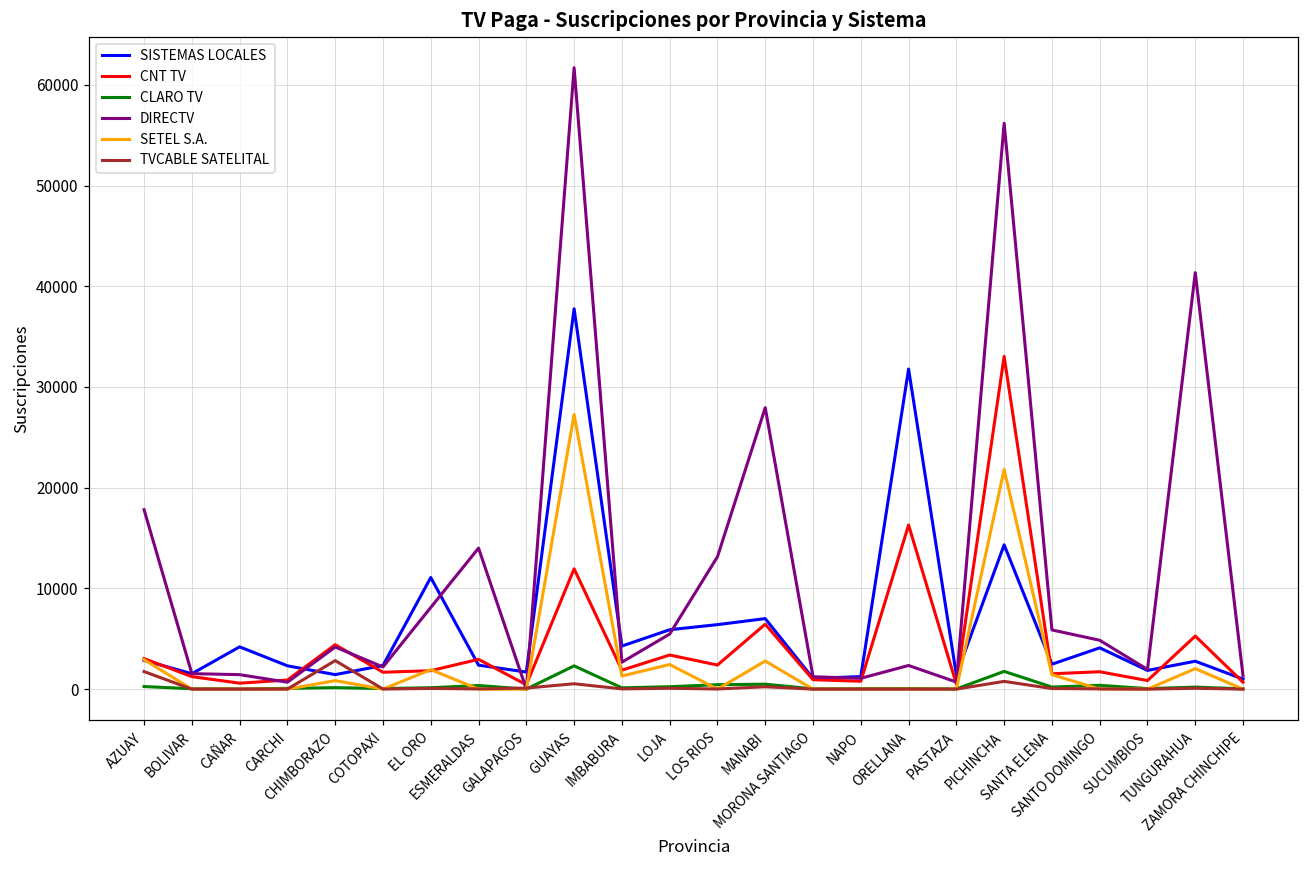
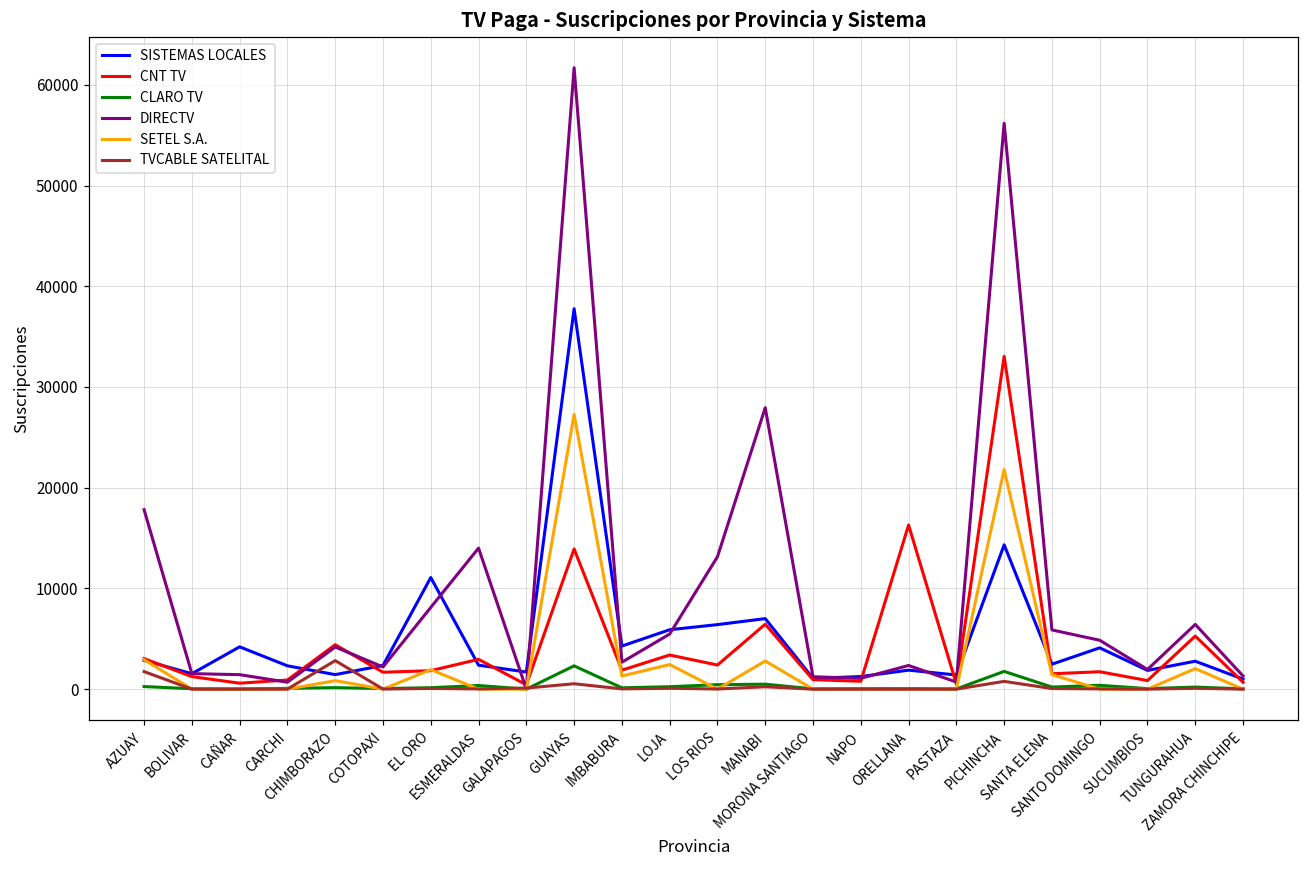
CNT TV, GUAYAS: 12000 -> 14000
SISTEMAS LOCALES, ORELLANA: 32000 -> 2000
DIRECTV, TUNGURAHUA: 41000 -> 6000
